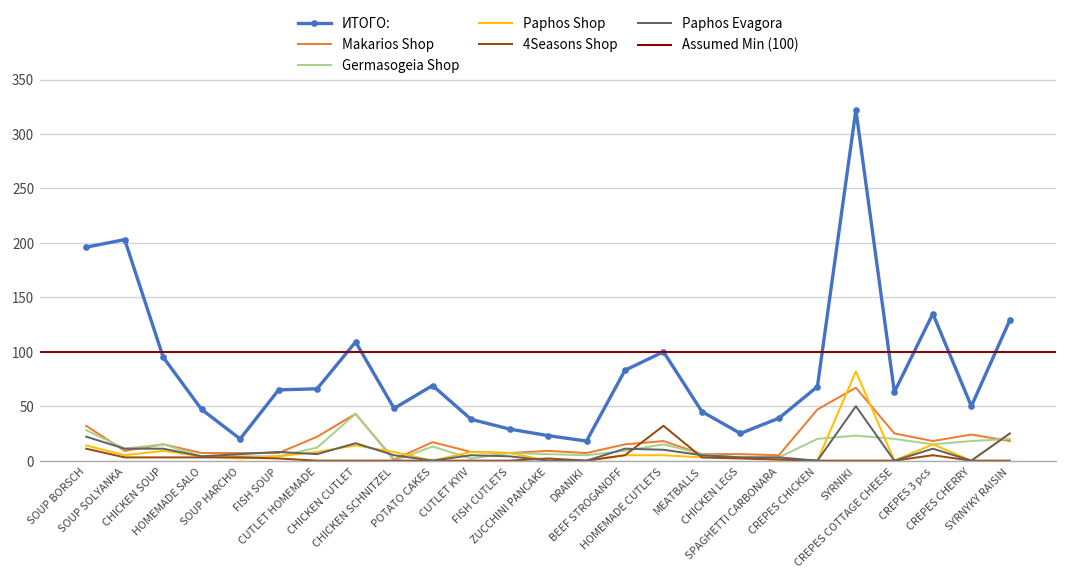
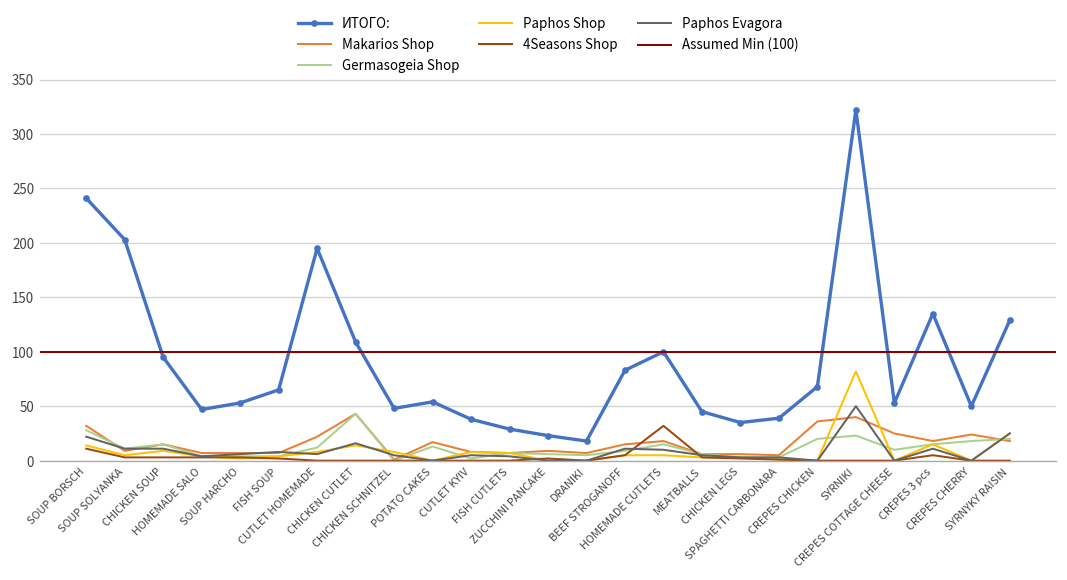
ИТОГО:, SOUP BORSCH: 200 -> 240
ИТОГО:, SOUP HARCHO: 20 -> 50
ИТОГО:, CUTLET HOMEMADE: 70 -> 200
ИТОГО:, POTATO CAKES: 70 -> 50
ИТОГО:, CHICKEN LEGS: 30 -> 40
Makarios Shop, CREPES CHICKEN: 50 -> 40
Makarios Shop, SYRNIKI: 70 -> 40
ИТОГО:, CREPES COTTAGE CHEESE: 60 -> 50
Germasogeia Shop, CREPES COTTAGE CHEESE: 20 -> 10
